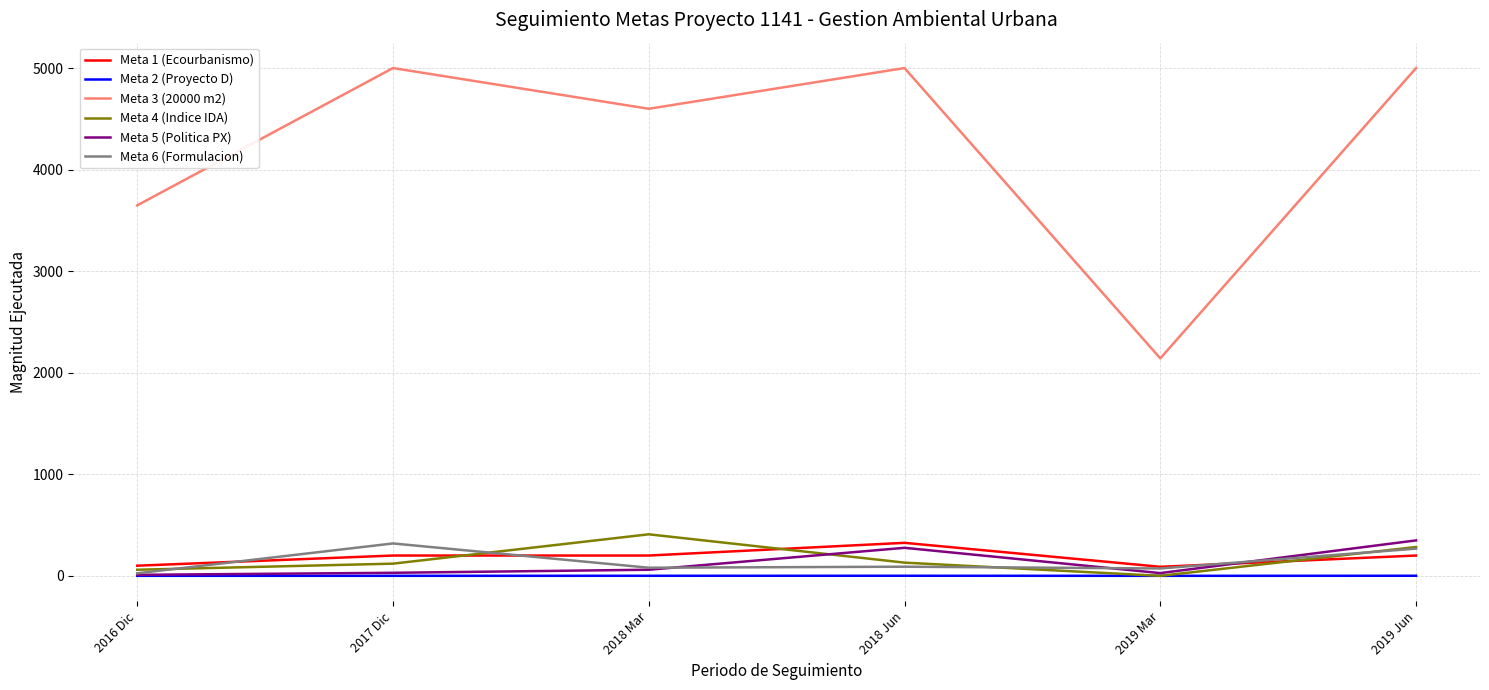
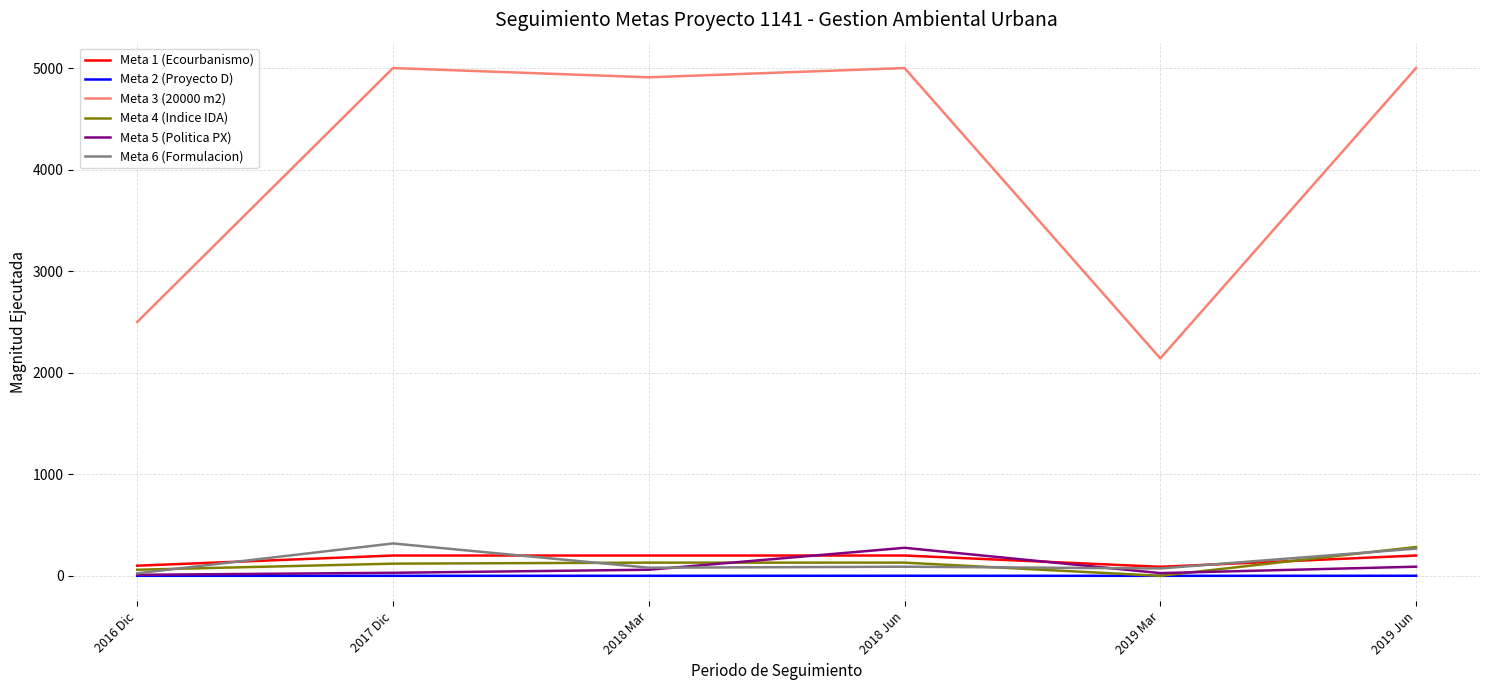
Meta 3 (20000 m2), 2016 Dic: 3650 -> 2500
Meta 3 (20000 m2), 2018 Mar: 4600 -> 4910
Meta 4 (Indice IDA), 2018 Mar: 410 -> 130
Meta 1 (Ecourbanismo), 2018 Jun: 330 -> 200
Meta 5 (Politica PX), 2019 Jun: 350 -> 90
